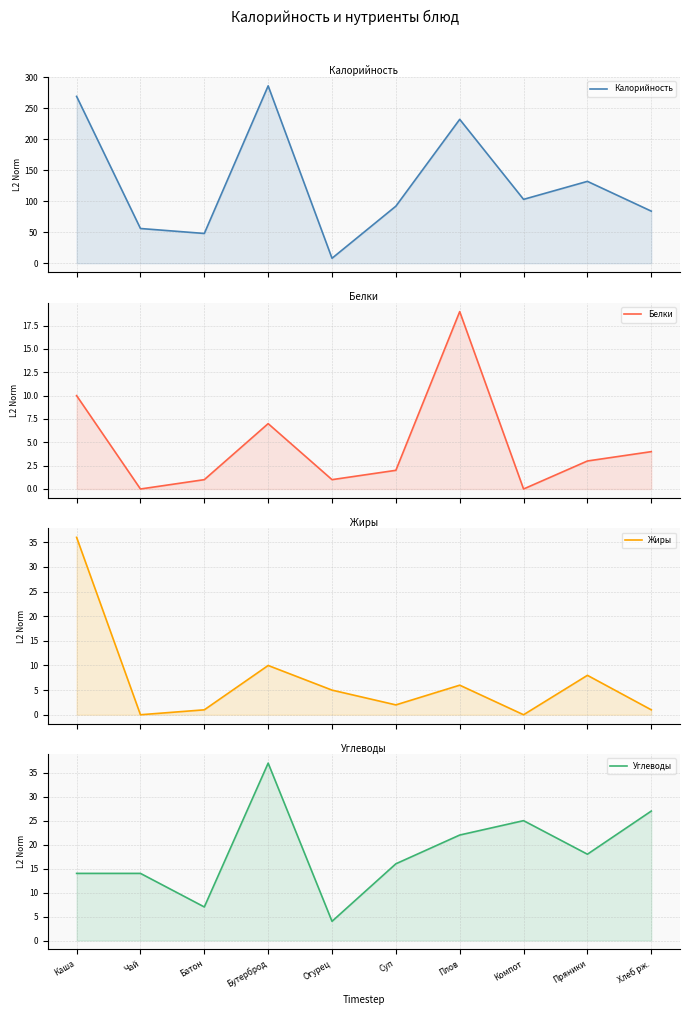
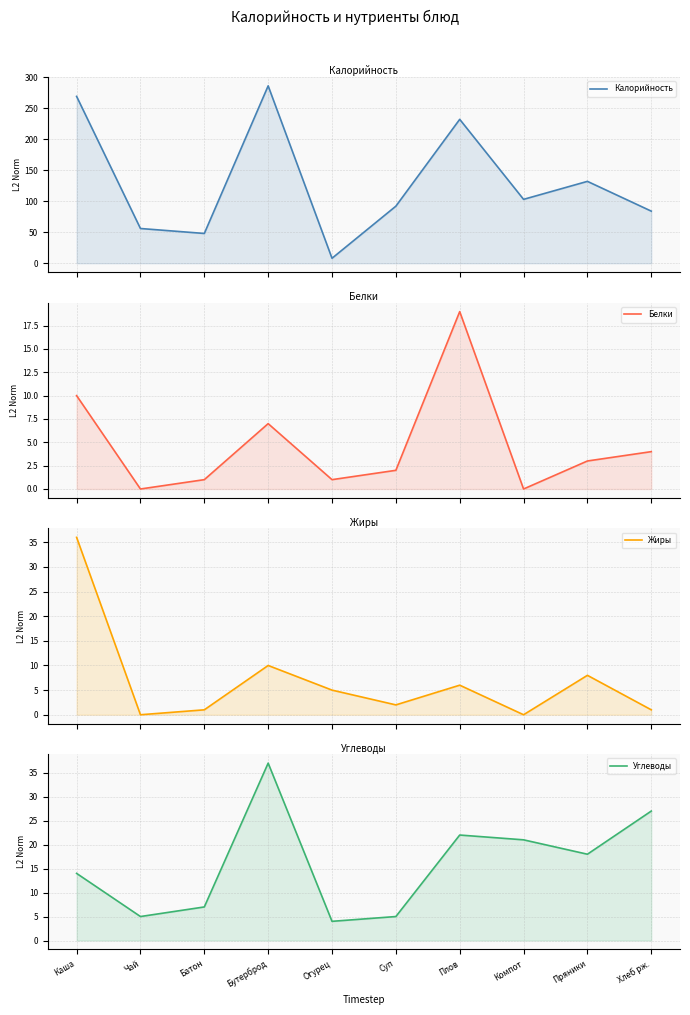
Углеводы, Чай: 14 -> 5
Углеводы, Суп: 16 -> 5
Углеводы, Компот: 25 -> 21
